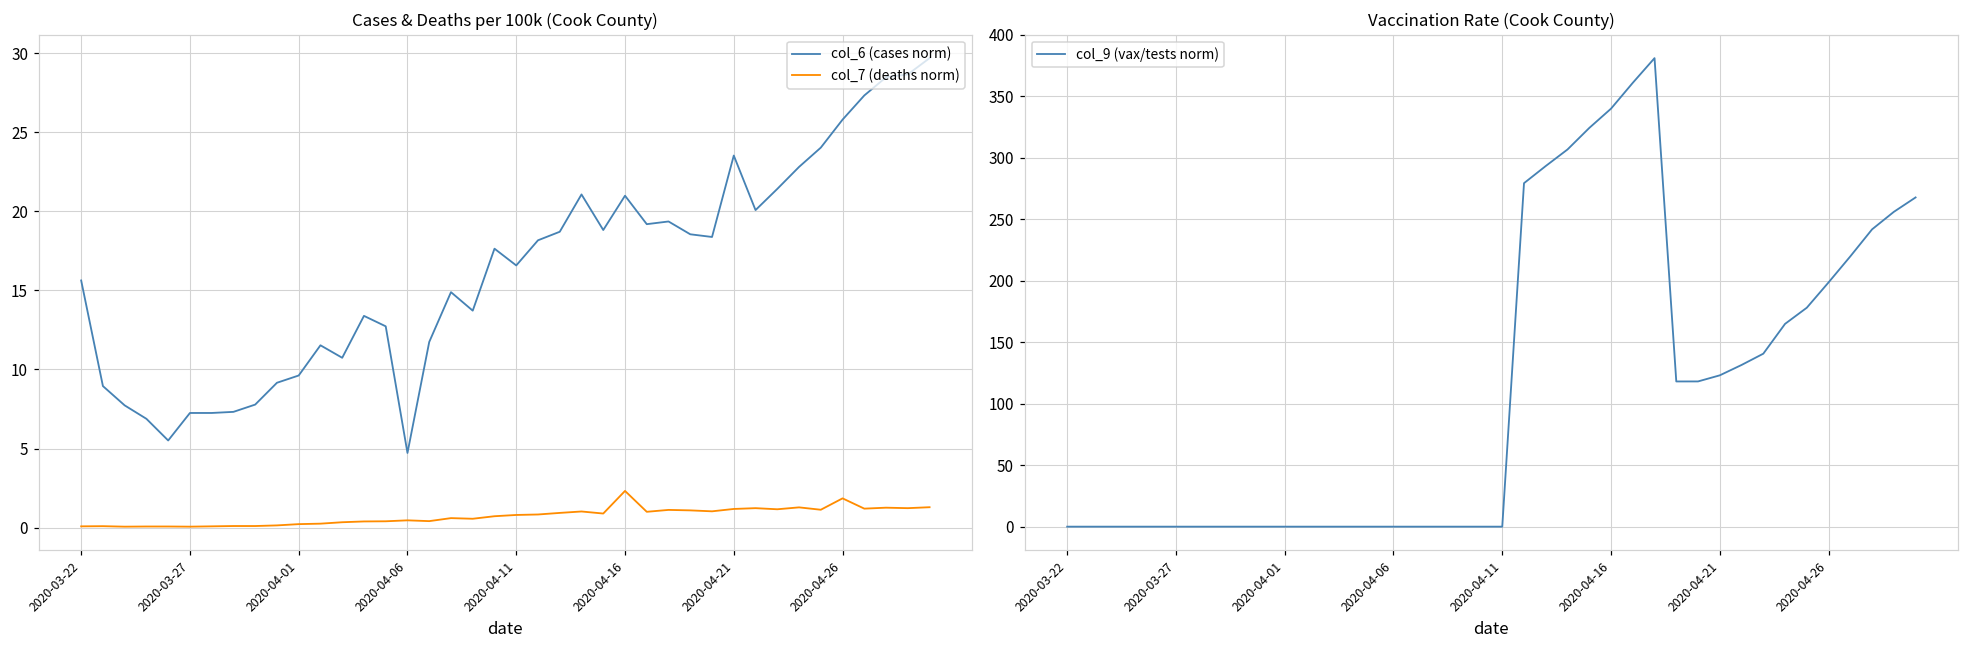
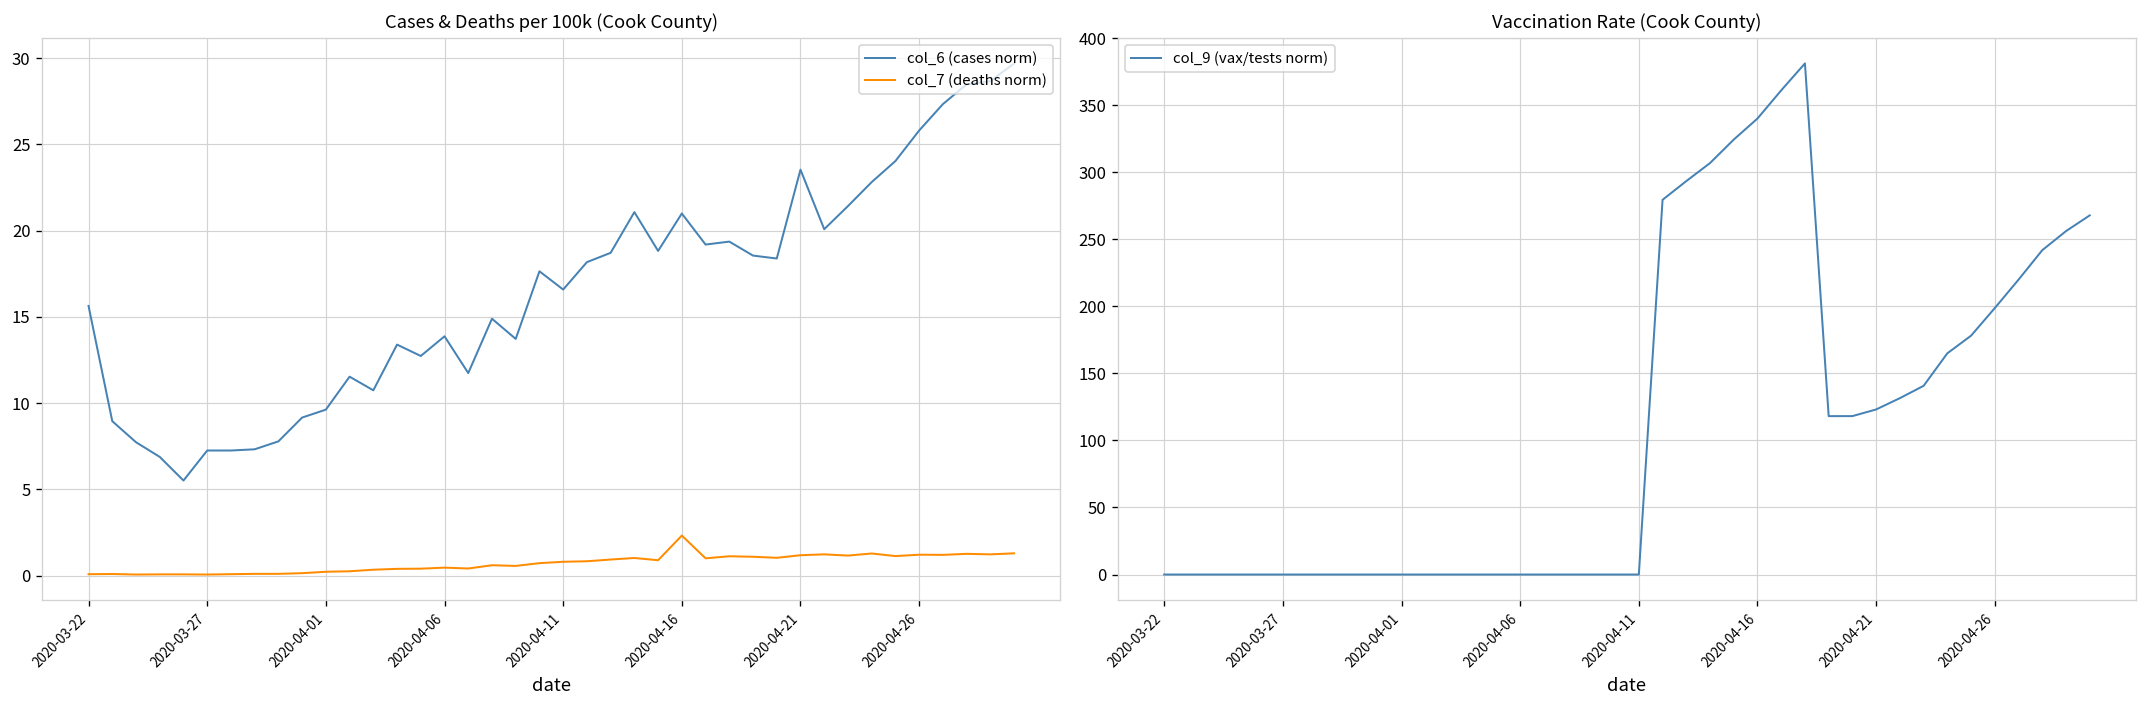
Cases & Deaths per 100k (Cook County), col_6 (cases norm), 2020-04-06: 4.7 -> 13.9
Cases & Deaths per 100k (Cook County), col_7 (deaths norm), 2020-04-26: 1.9 -> 1.2
